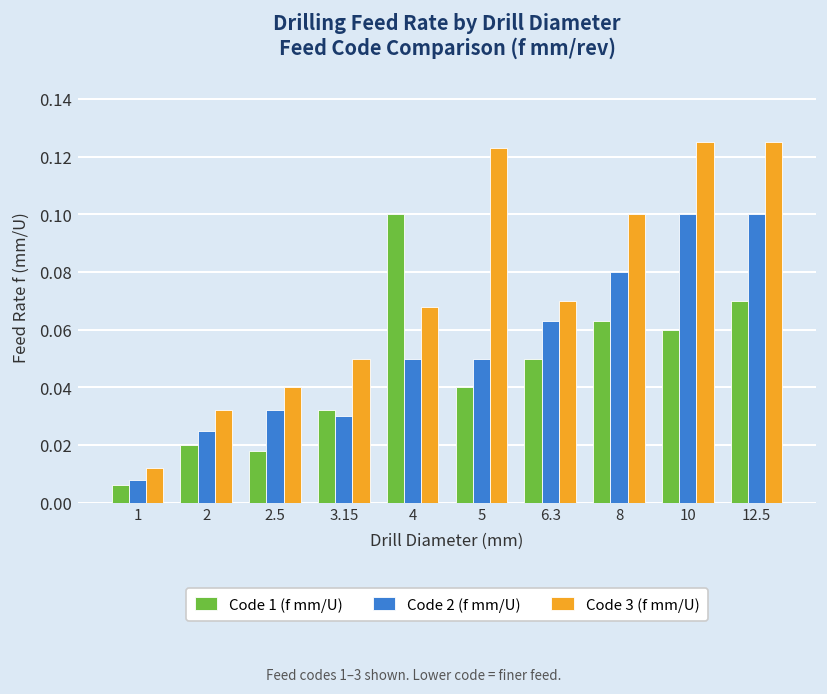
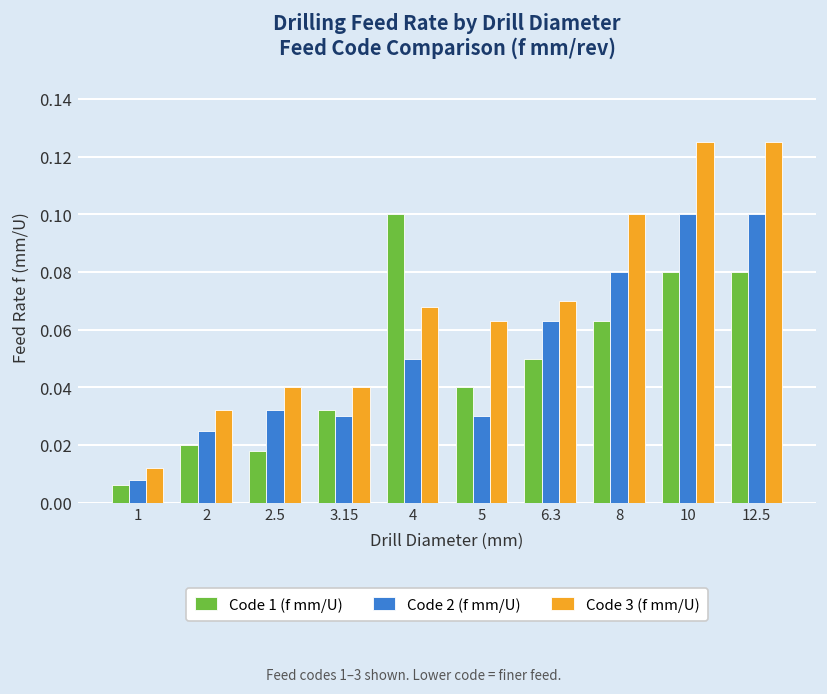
Code 3 (f mm/U), 3.15: 0.05 -> 0.04
Code 2 (f mm/U), 5: 0.05 -> 0.03
Code 3 (f mm/U), 5: 0.123 -> 0.063
Code 1 (f mm/U), 10: 0.06 -> 0.08
Code 1 (f mm/U), 12.5: 0.07 -> 0.08
